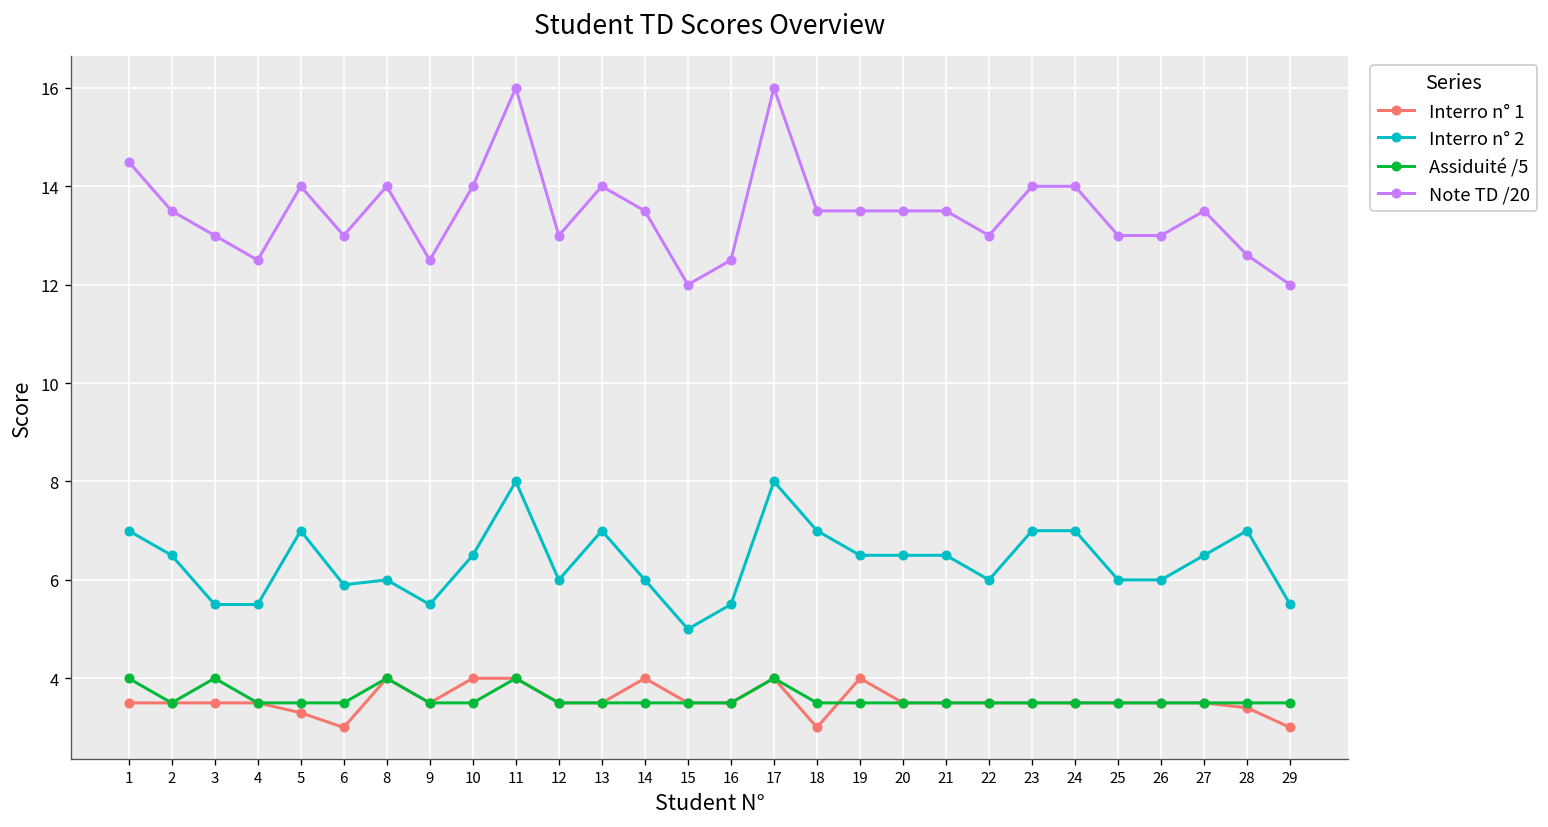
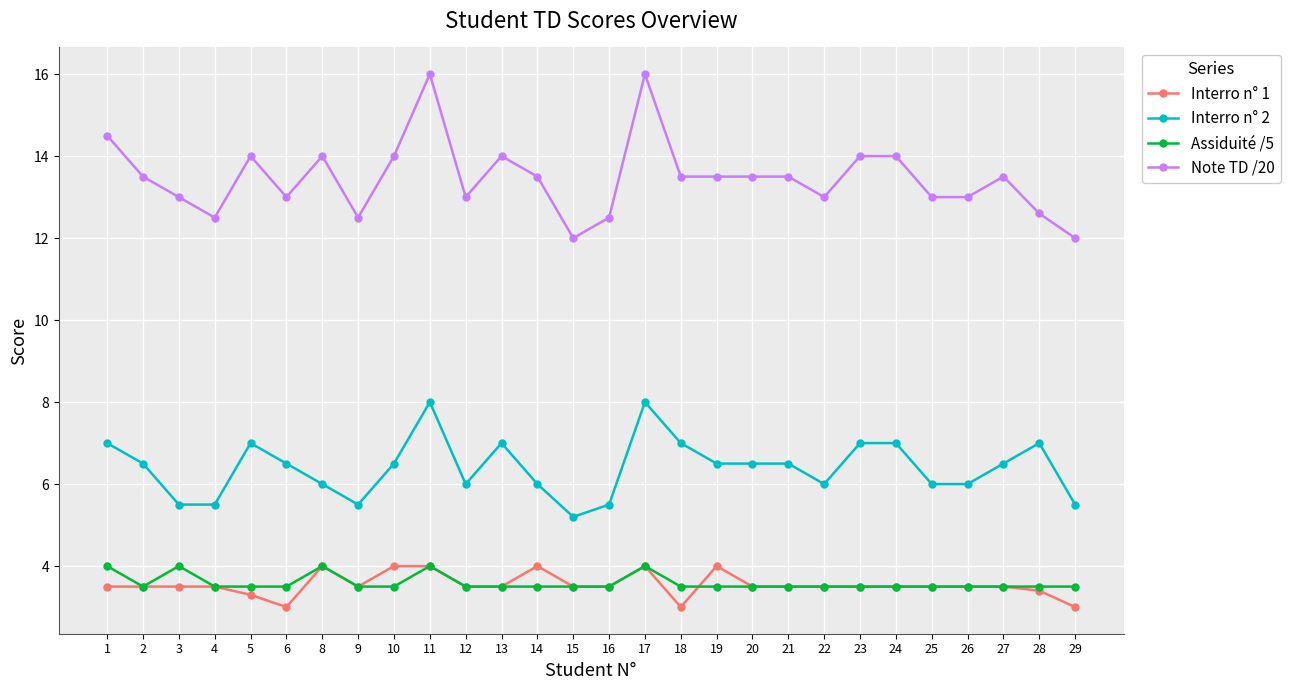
Interro n° 2, 6: 5.9 -> 6.5
Interro n° 2, 15: 5.0 -> 5.2
